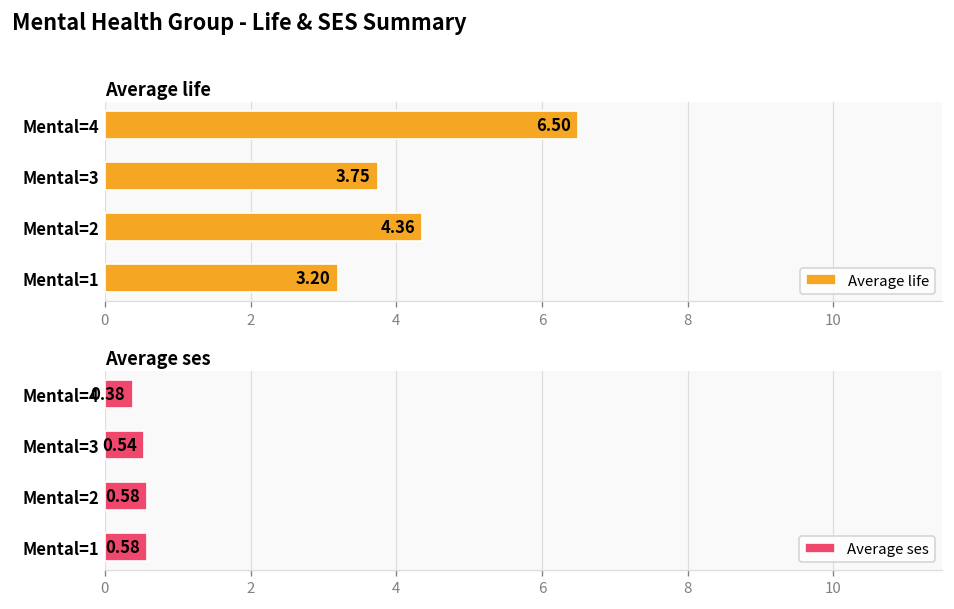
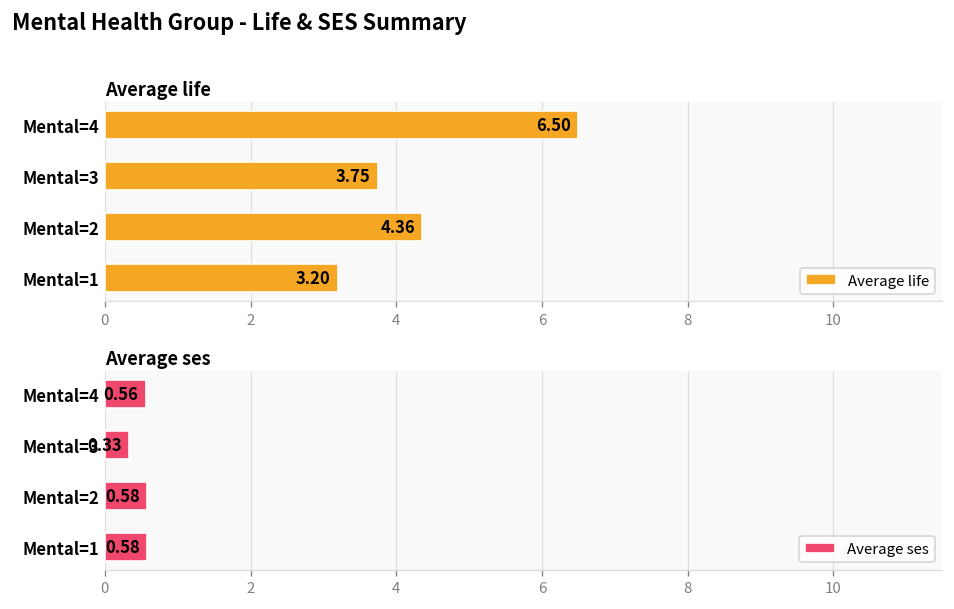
Average ses, Mental=4: 0.38 -> 0.56
Average ses, Mental=3: 0.54 -> 0.33
